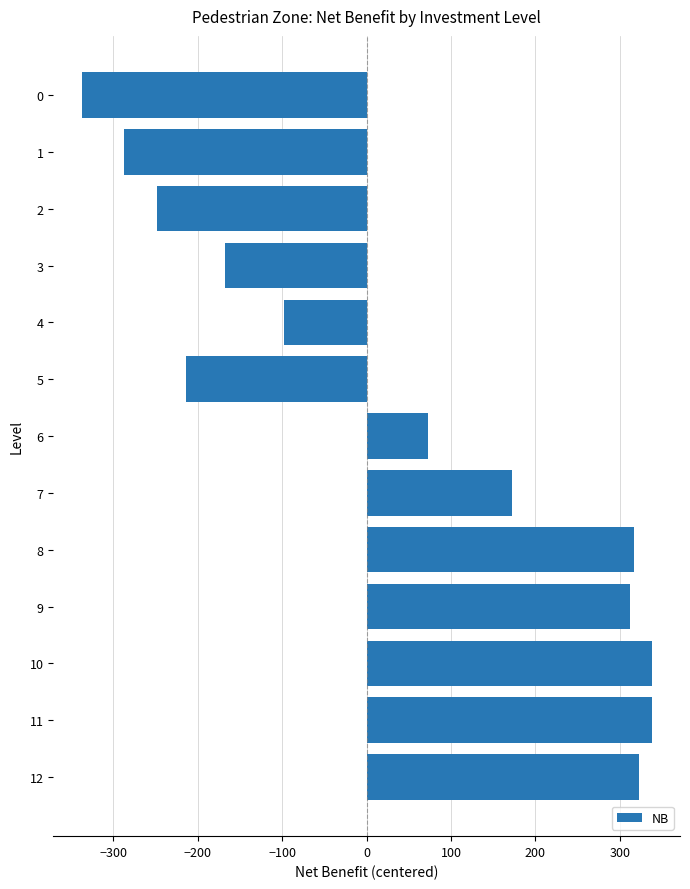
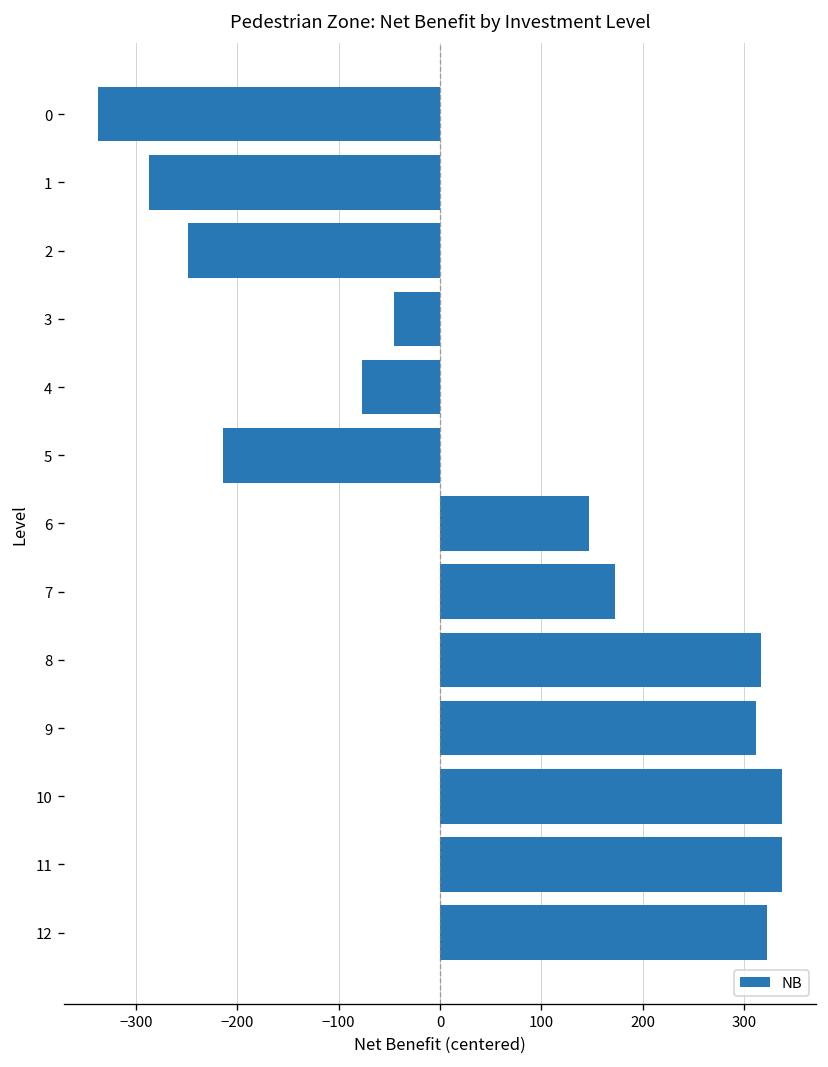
3: -170 -> -50
4: -100 -> -80
6: 70 -> 150
